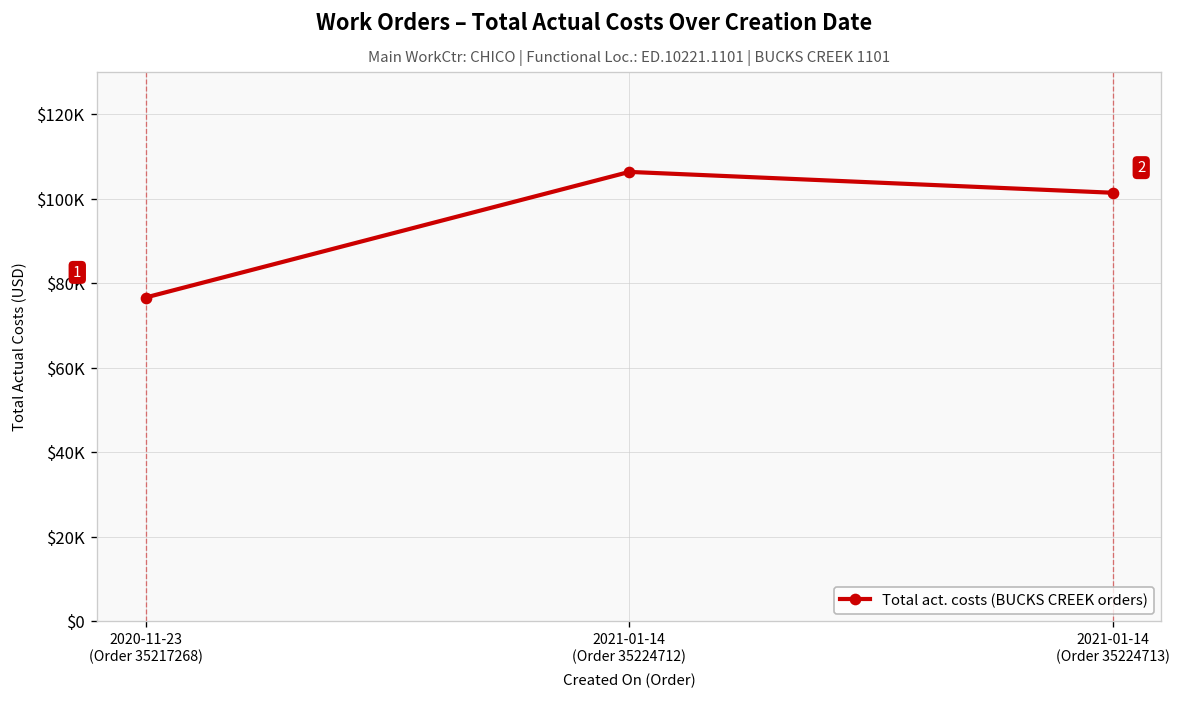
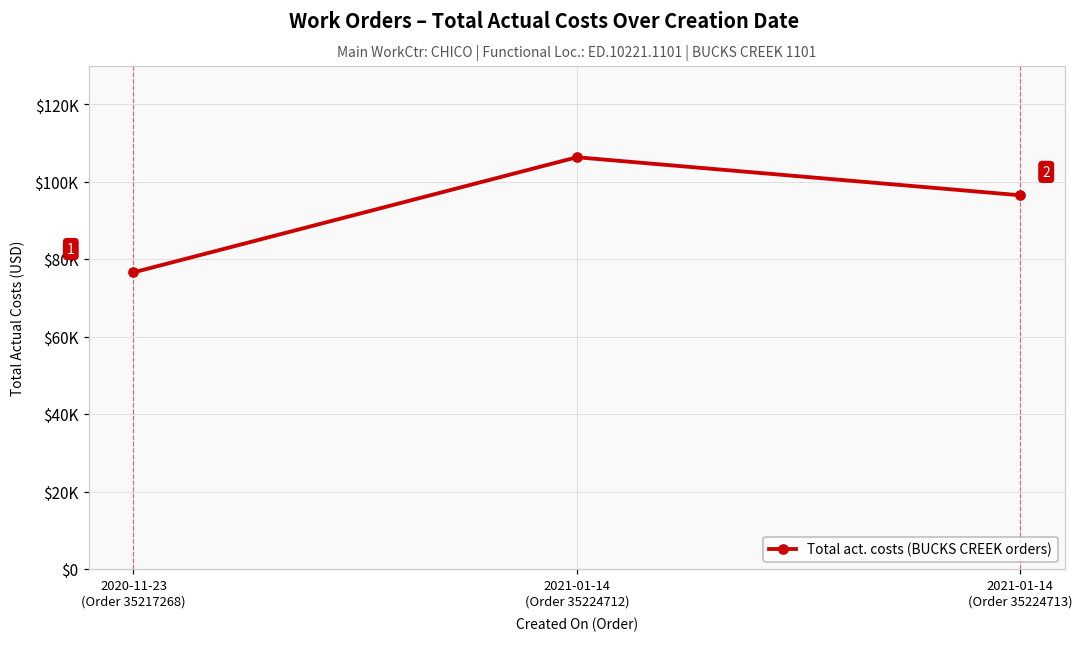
2021-01-14 (Order 35224713): $101000 -> $97000
